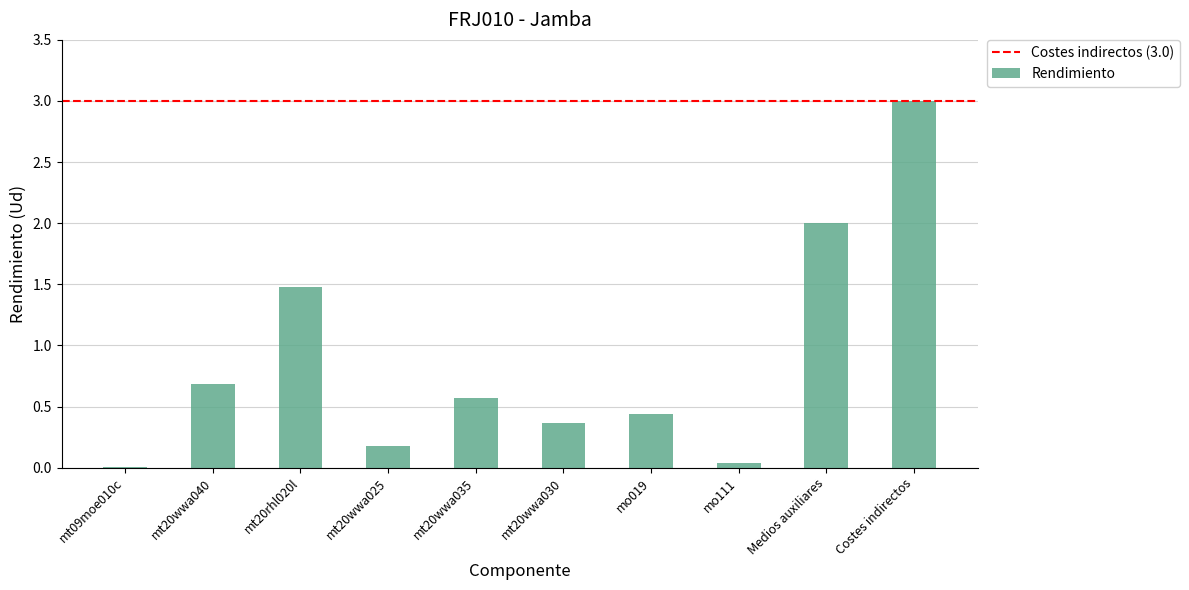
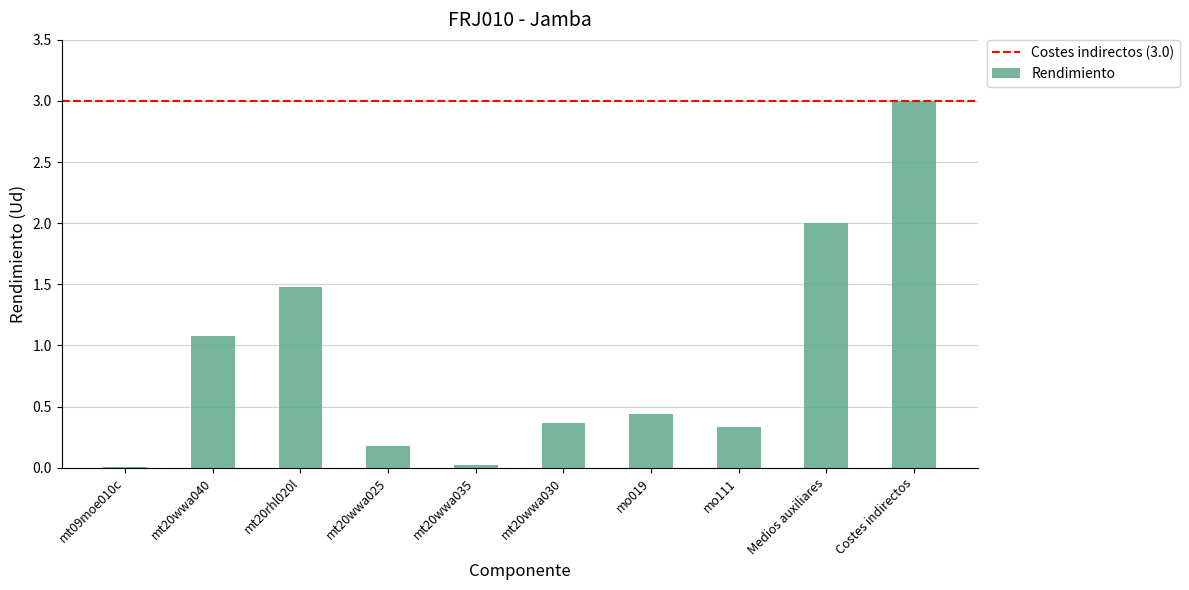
mt20wwa040: 0.69 -> 1.08
mt20wwa035: 0.57 -> 0.02
mo111: 0.04 -> 0.33
